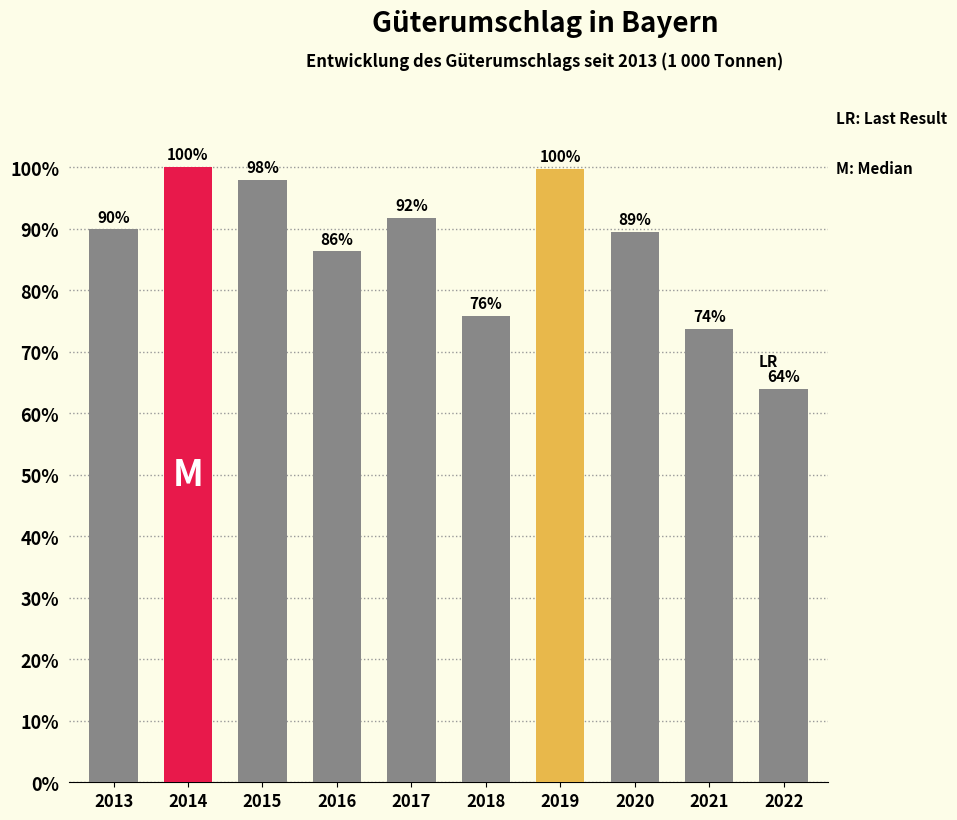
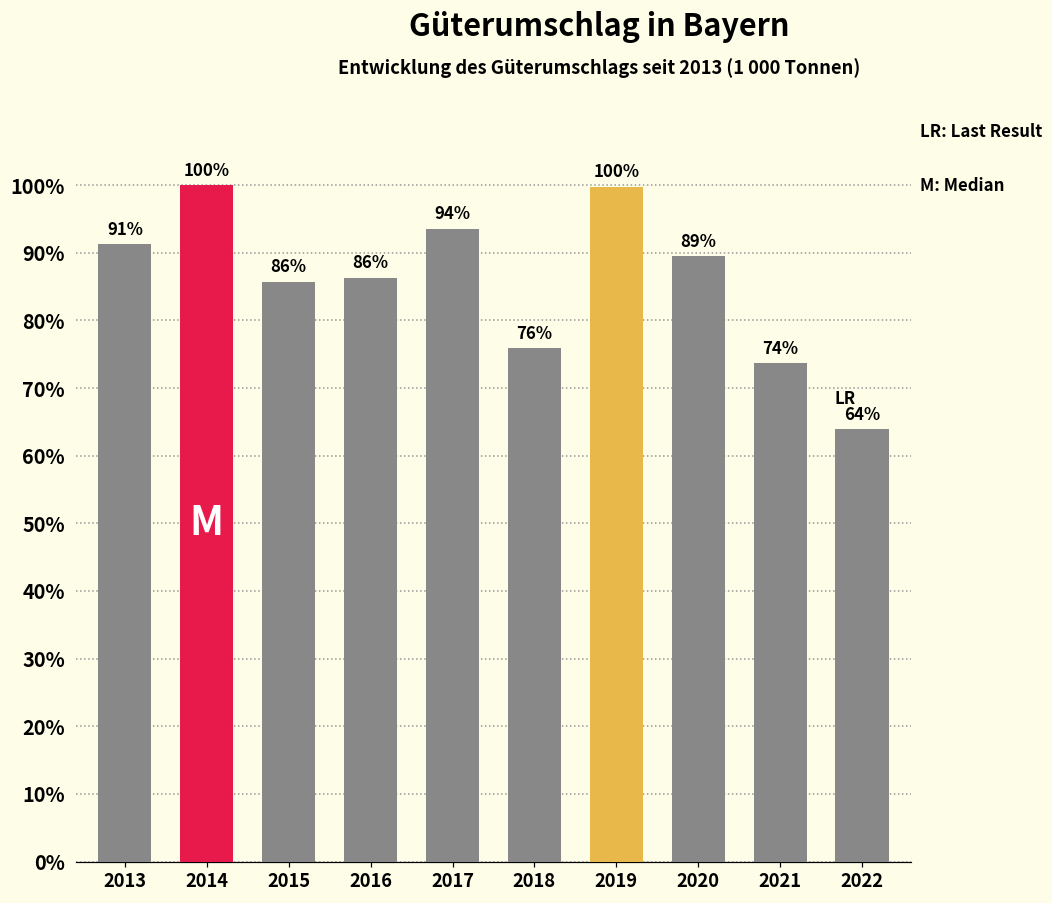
2013: 90% -> 91%
2015: 98% -> 86%
2017: 92% -> 94%
